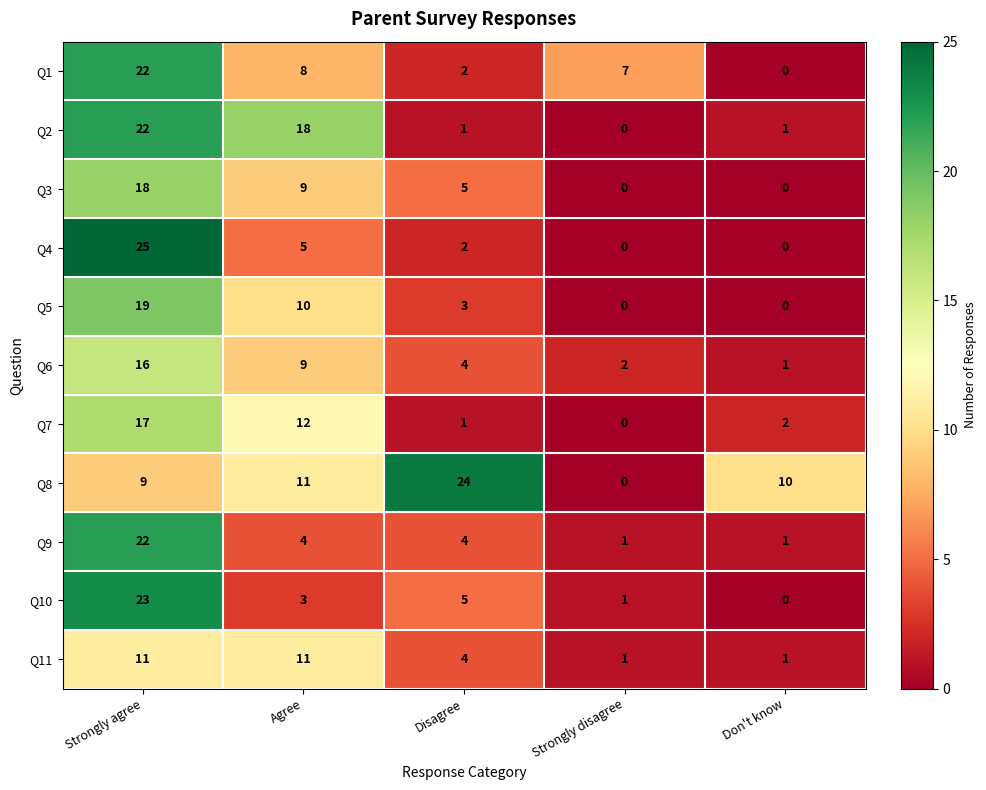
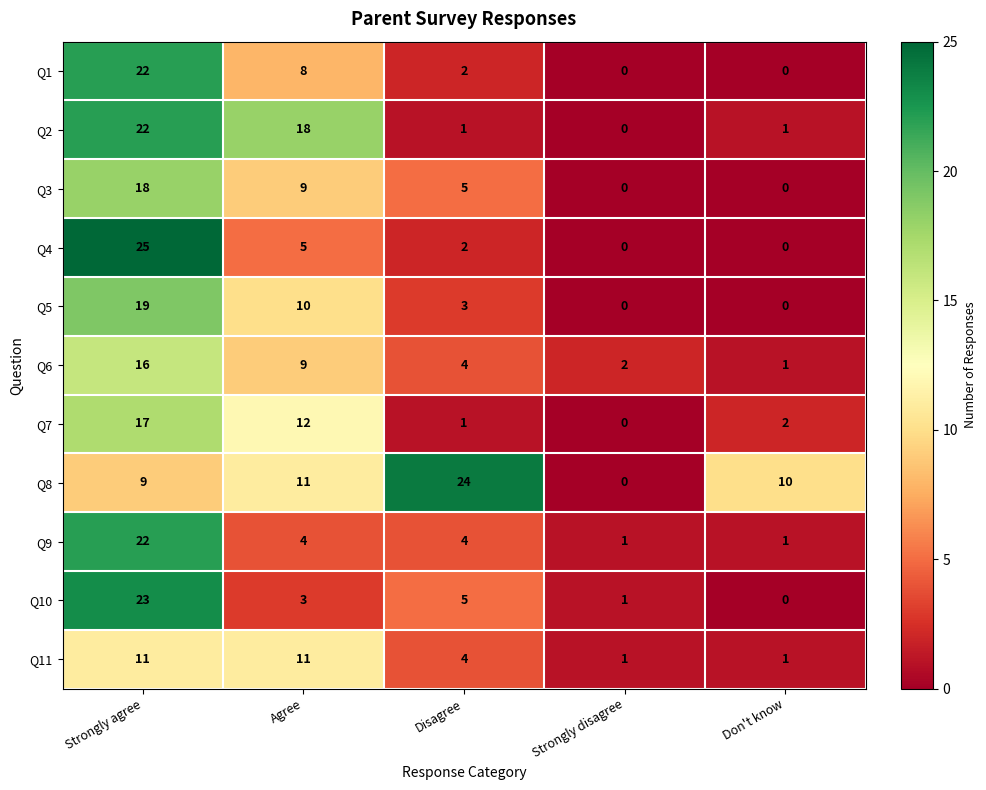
Q1, Strongly disagree: 7 -> 0
